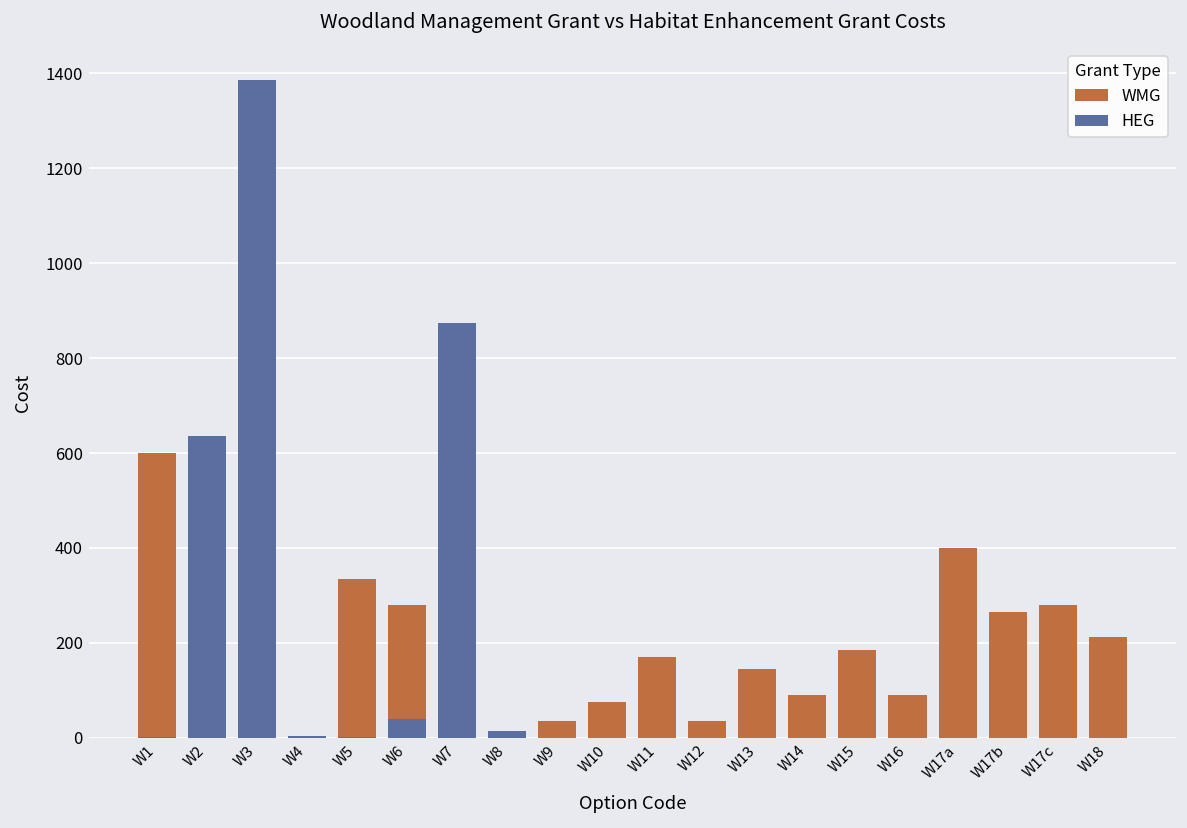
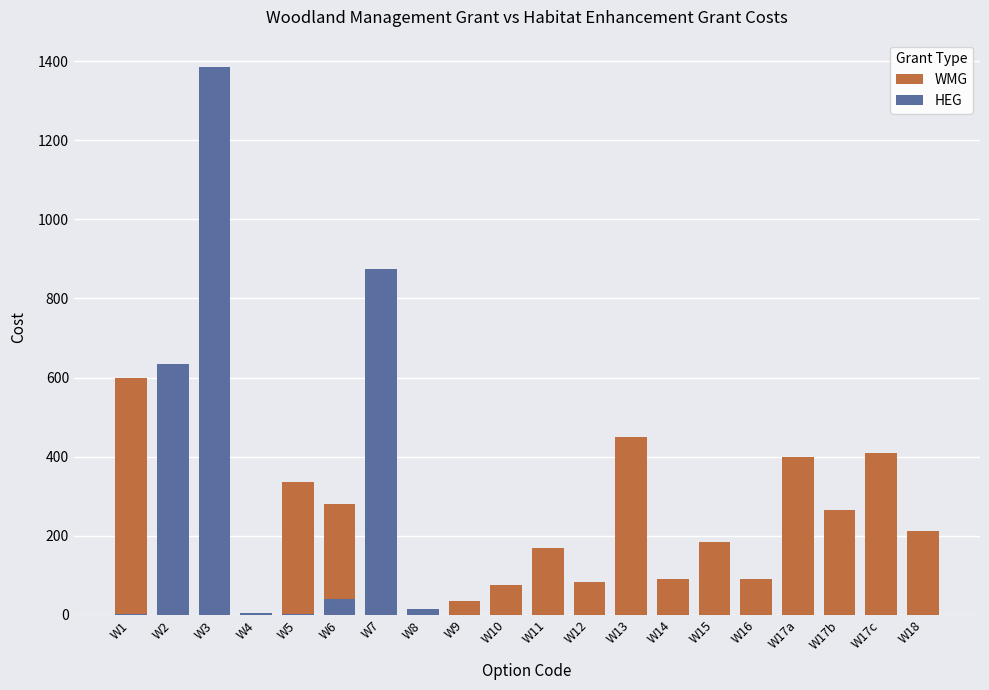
WMG, W12: 40 -> 80
WMG, W13: 150 -> 450
WMG, W17c: 280 -> 410
